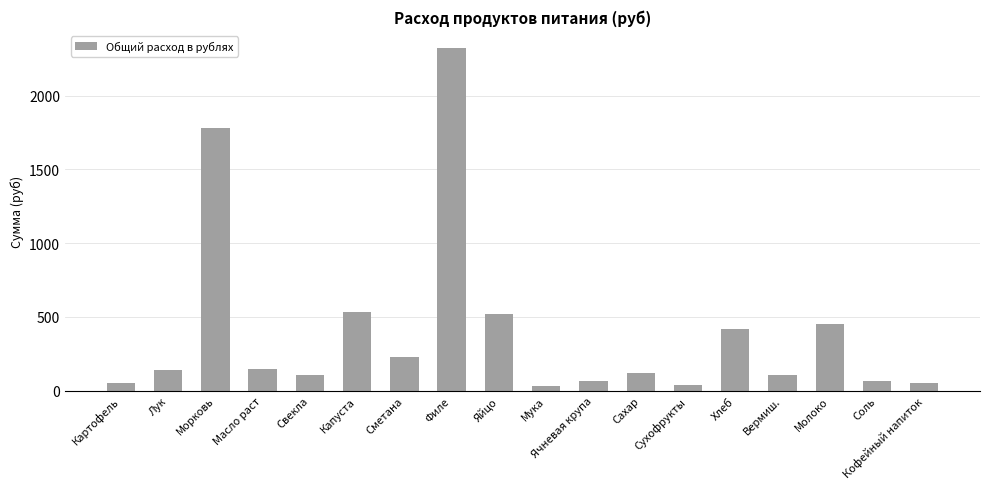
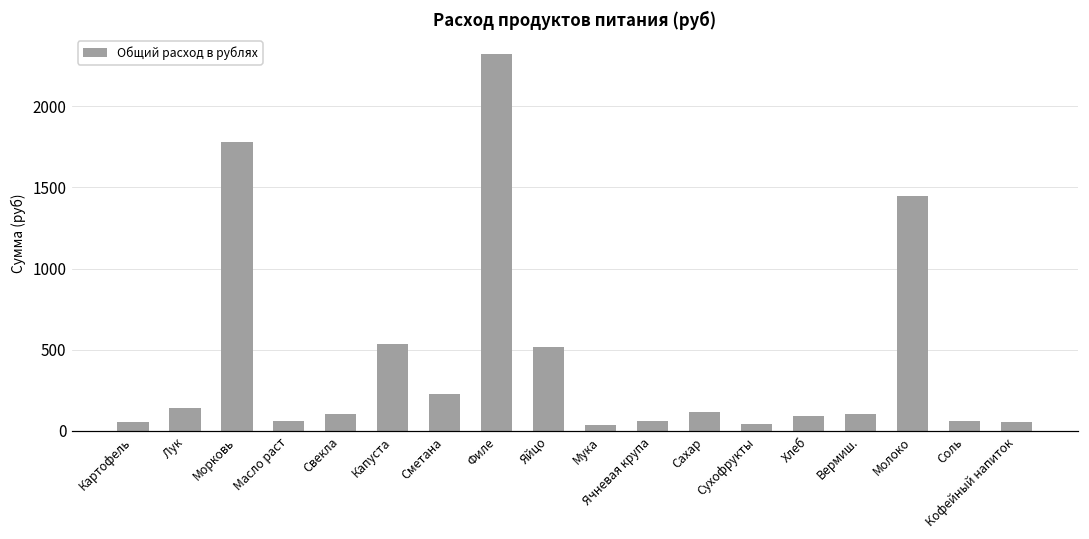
Масло раст: 150 -> 60
Хлеб: 420 -> 90
Молоко: 460 -> 1450
